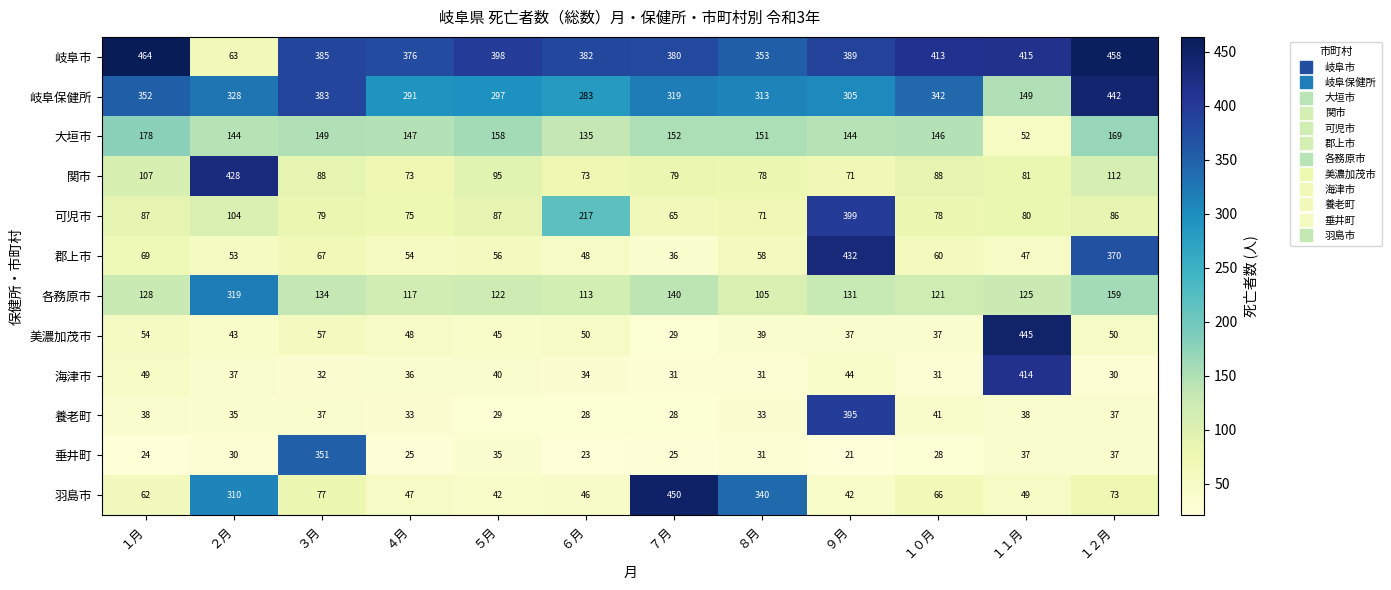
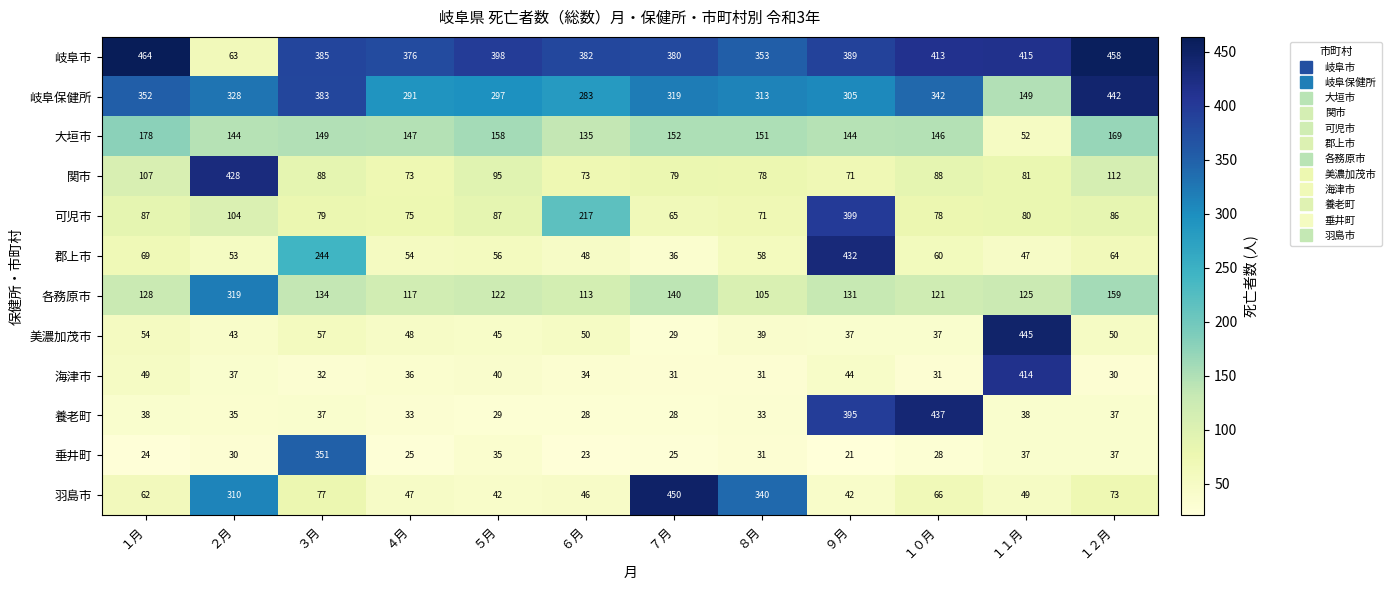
郡上市, ３月: 67 -> 244
郡上市, １２月: 370 -> 64
養老町, １０月: 41 -> 437
